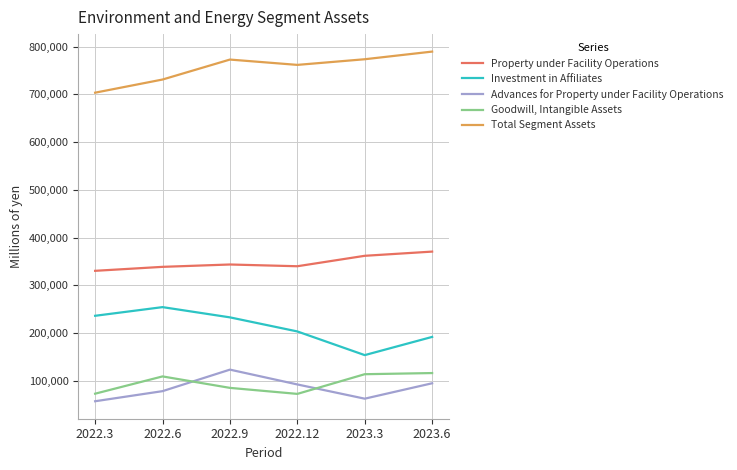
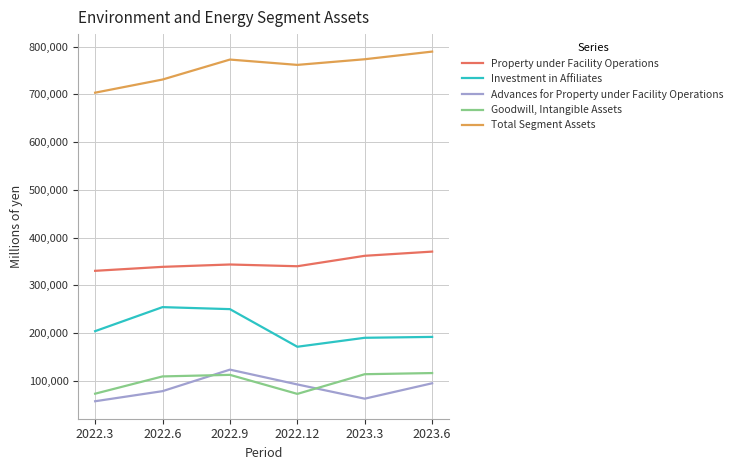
Investment in Affiliates, 2022.3: 240,000 -> 200,000
Investment in Affiliates, 2022.9: 230,000 -> 250,000
Goodwill, Intangible Assets, 2022.9: 90,000 -> 110,000
Investment in Affiliates, 2022.12: 200,000 -> 170,000
Investment in Affiliates, 2023.3: 150,000 -> 190,000
